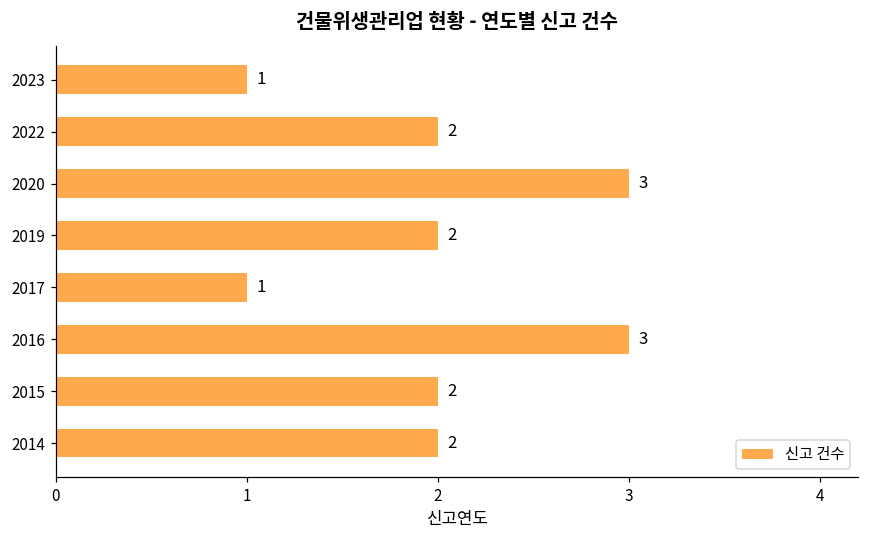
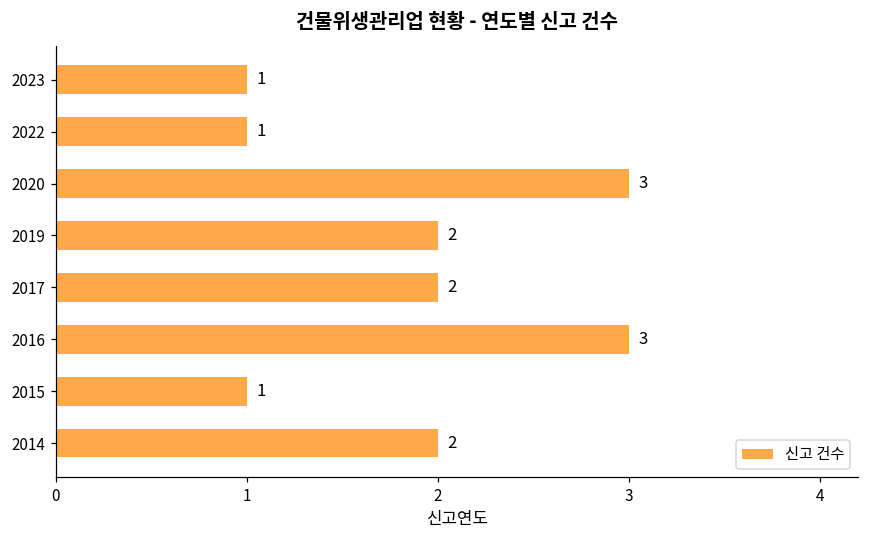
2022: 2 -> 1
2017: 1 -> 2
2015: 2 -> 1
